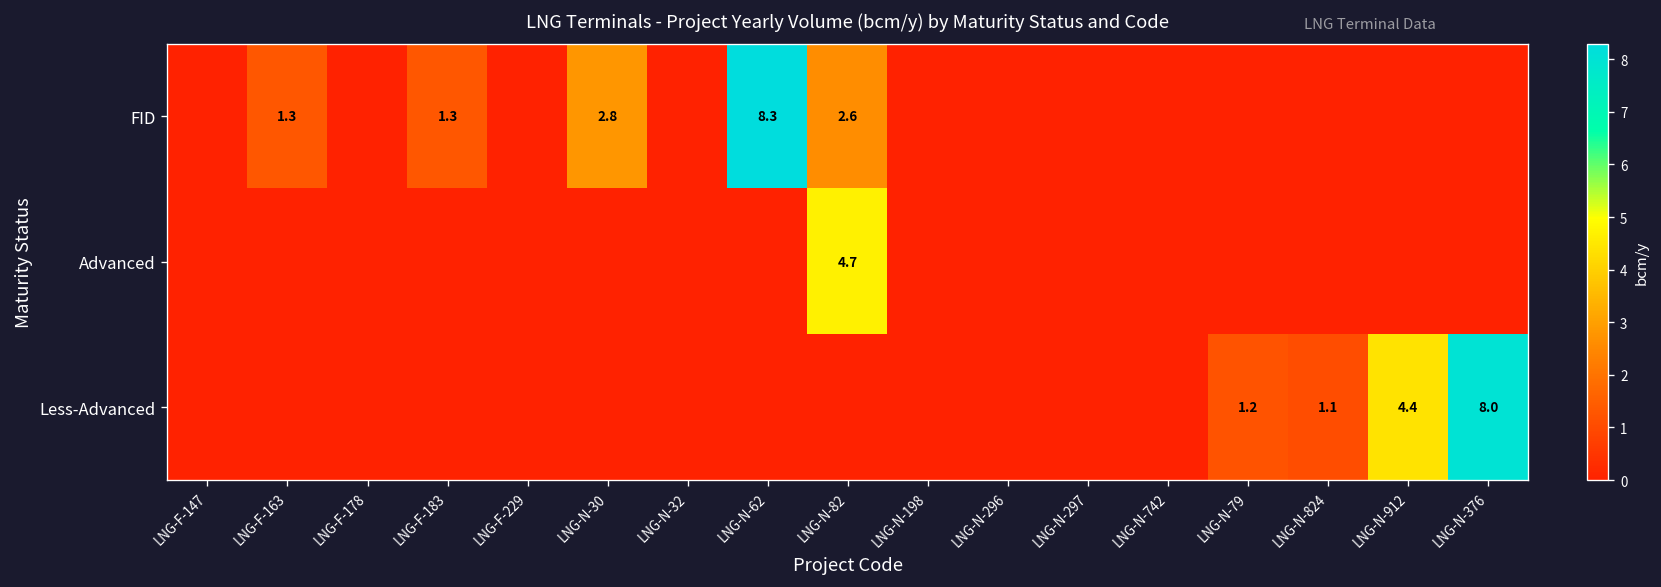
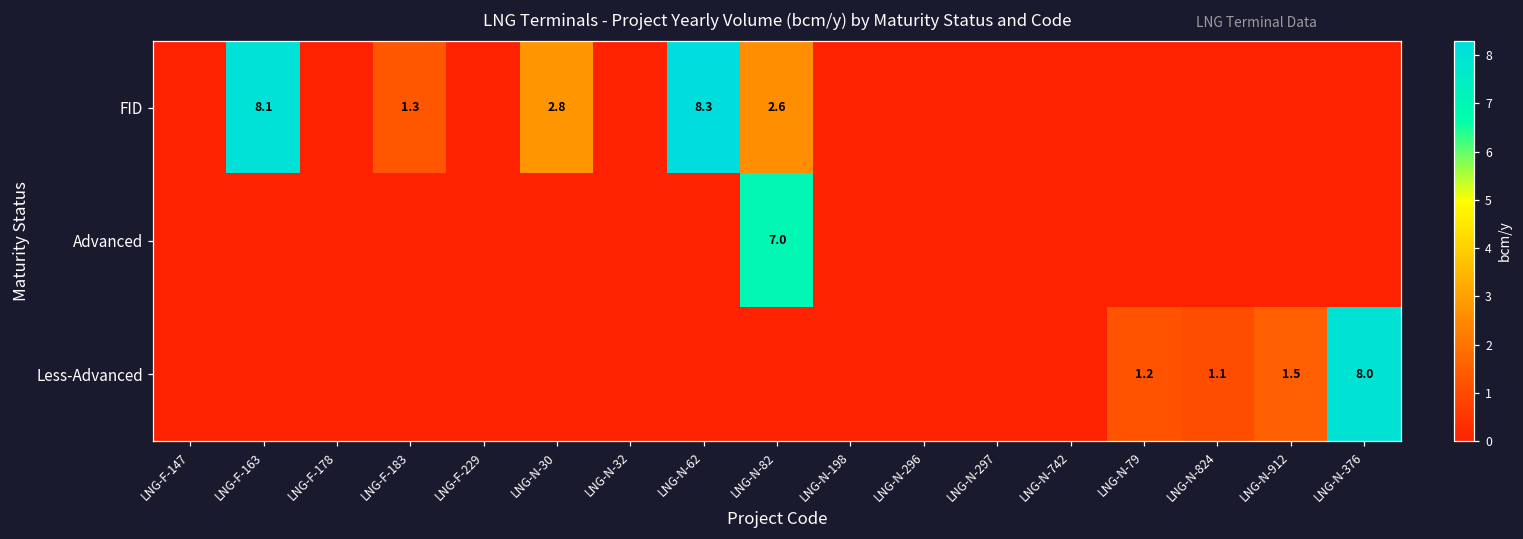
FID, LNG-F-163: 1.3 -> 8.1
Advanced, LNG-N-82: 4.7 -> 7.0
Less-Advanced, LNG-N-912: 4.4 -> 1.5
